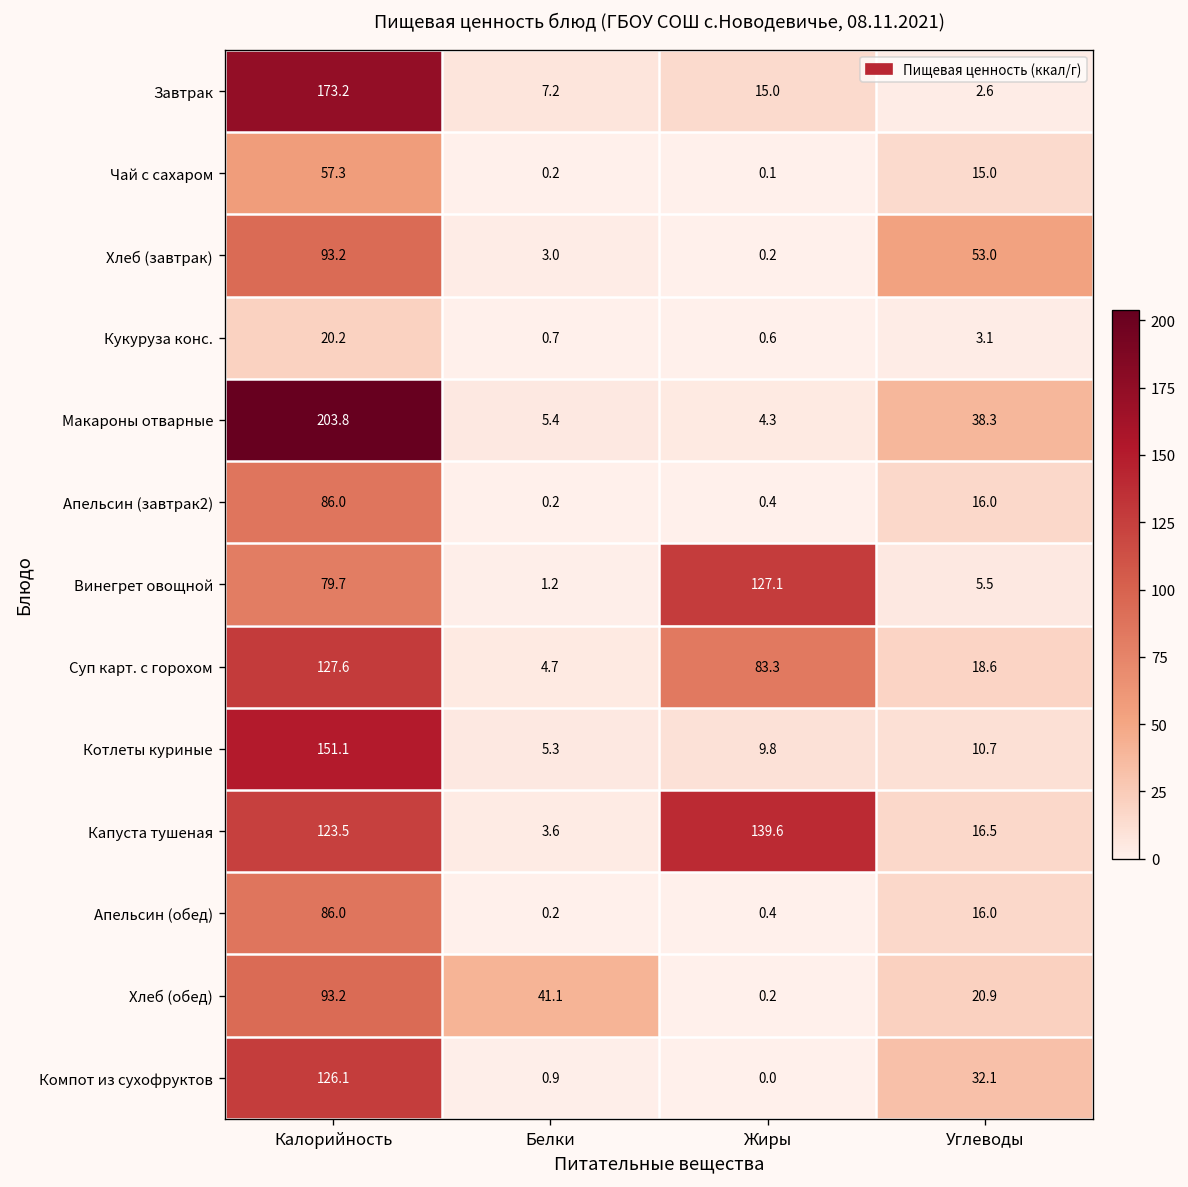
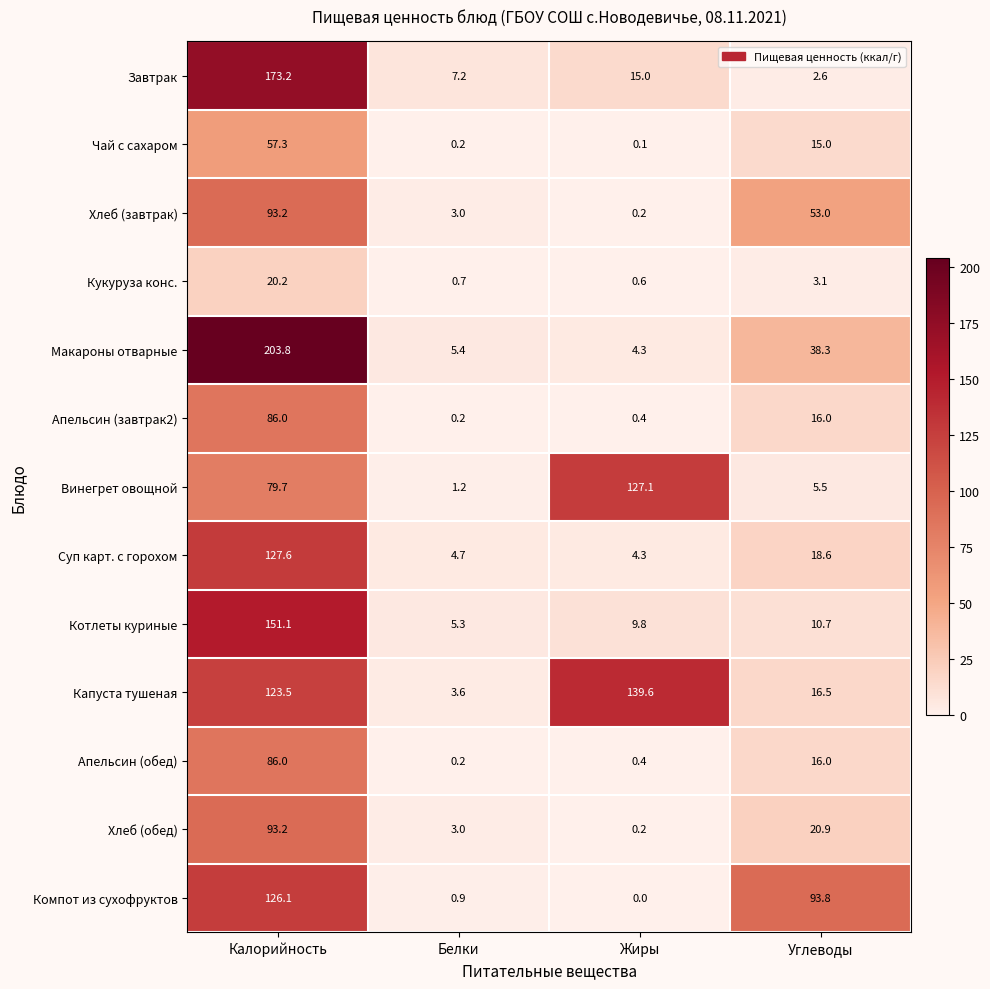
Суп карт. с горохом, Жиры: 83.3 -> 4.3
Хлеб (обед), Белки: 41.1 -> 3.0
Компот из сухофруктов, Углеводы: 32.1 -> 93.8
